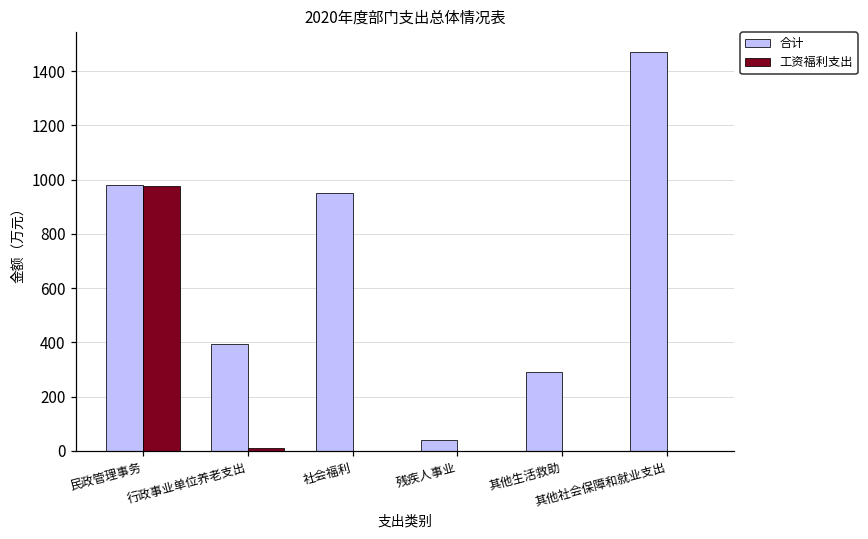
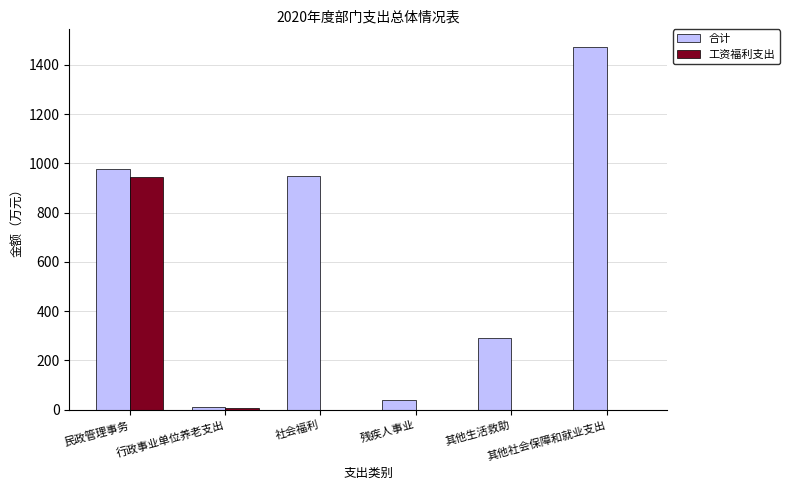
工资福利支出, 民政管理事务: 980 -> 940
合计, 行政事业单位养老支出: 400 -> 10
